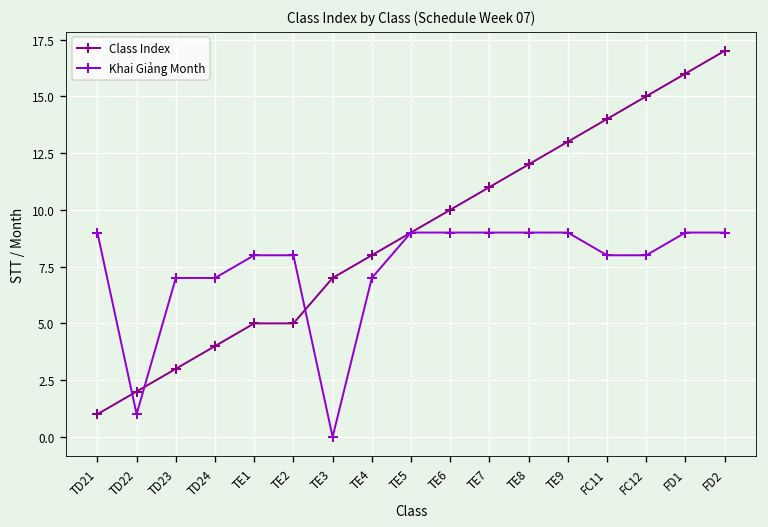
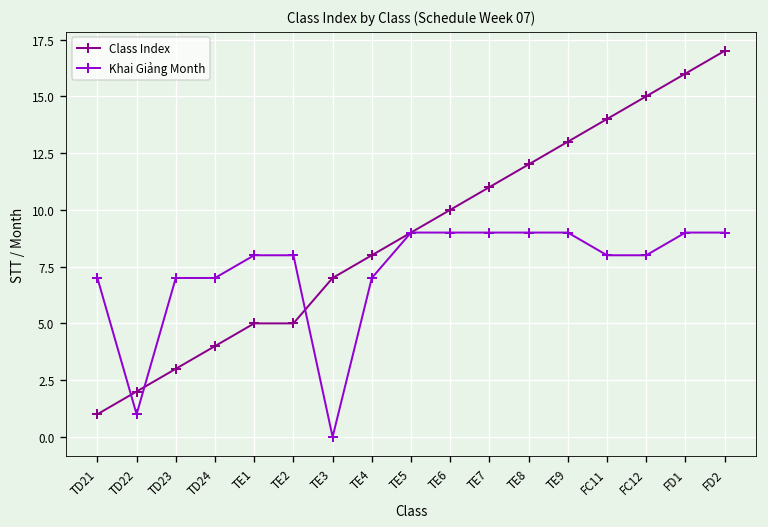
Khai Giảng Month, TD21: 9 -> 7
